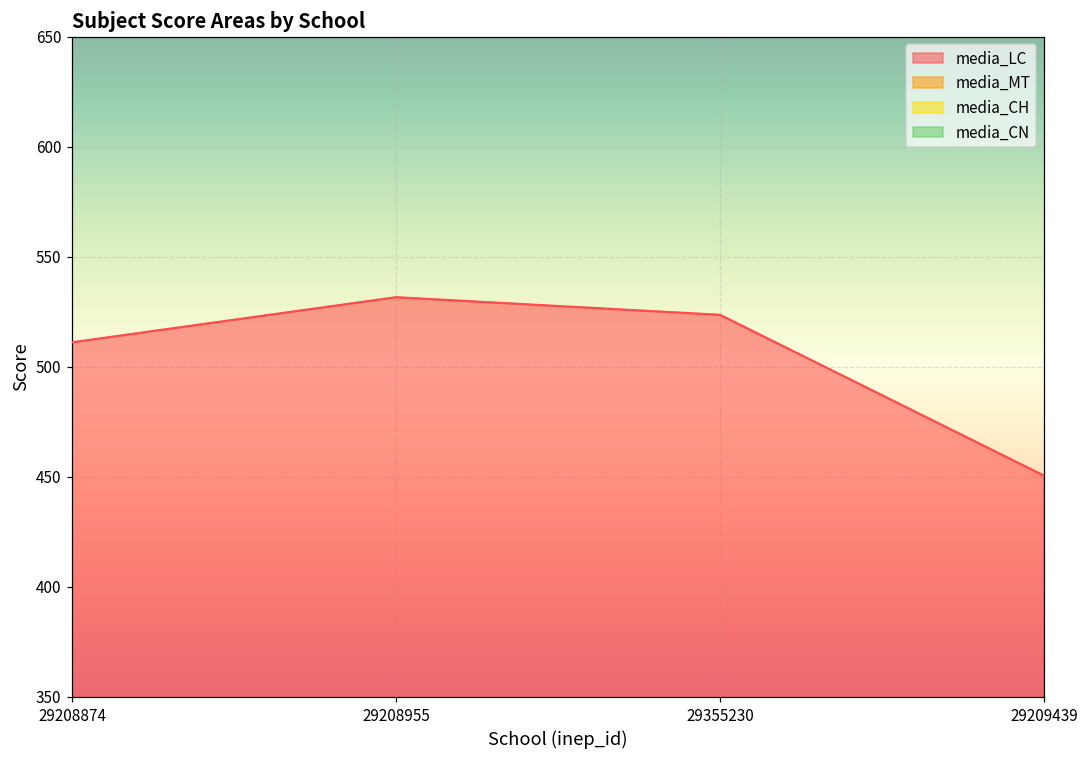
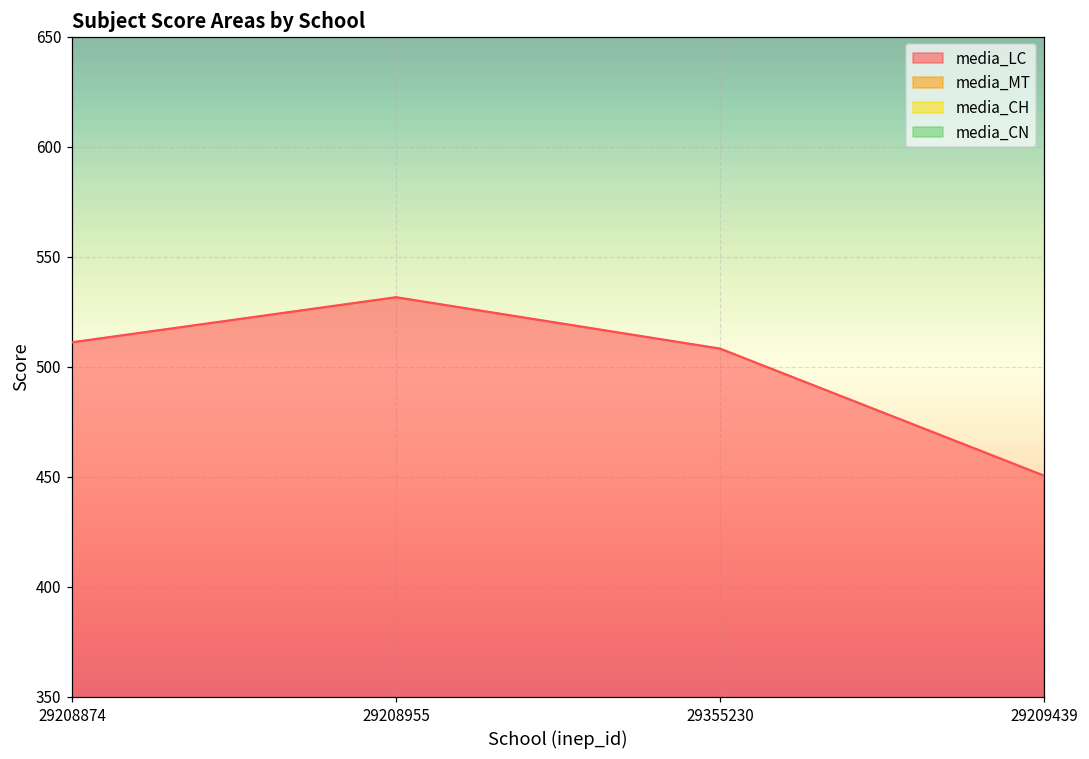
media_LC, 29355230: 524 -> 508
